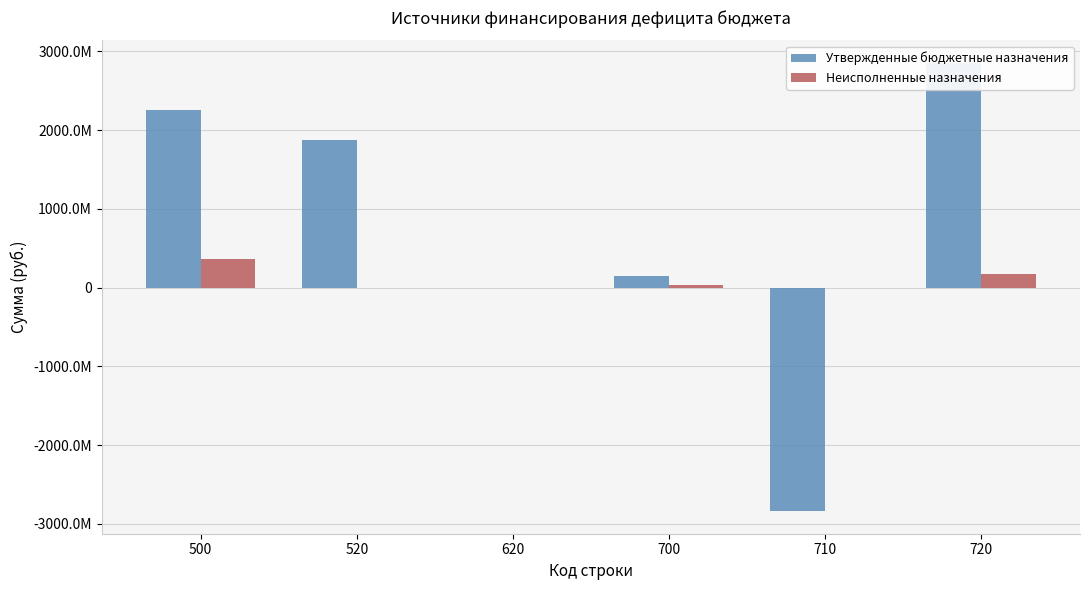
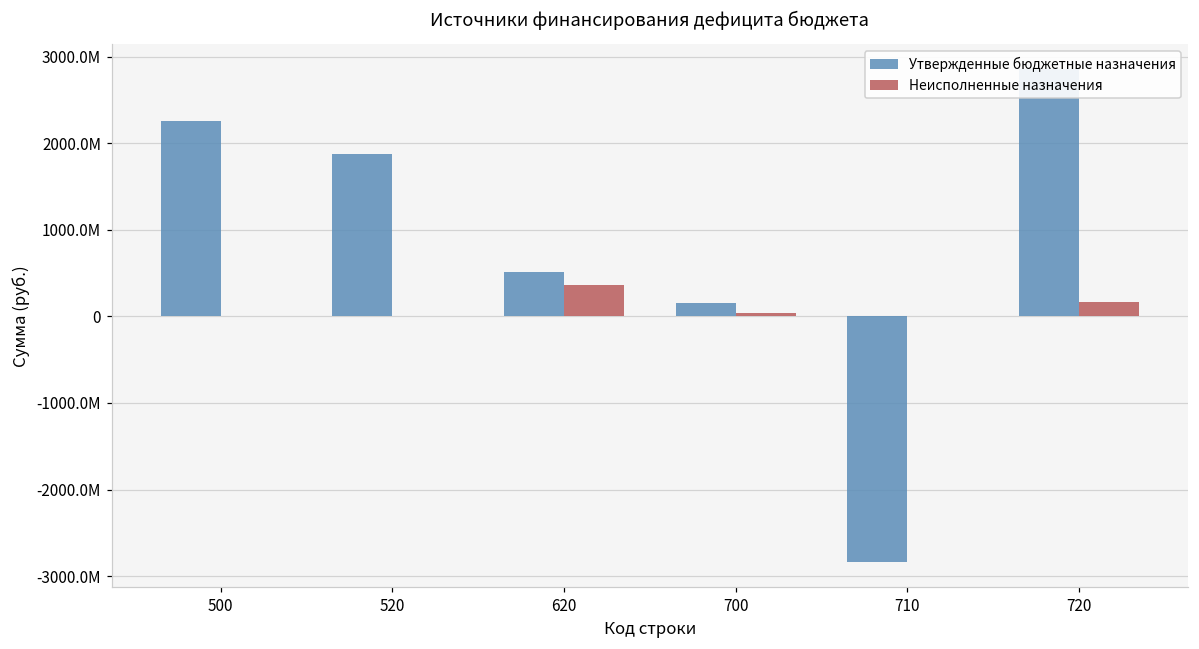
Неисполненные назначения, 500: 400000000 -> 0
Утвержденные бюджетные назначения, 620: 0 -> 500000000
Неисполненные назначения, 620: 0 -> 400000000
